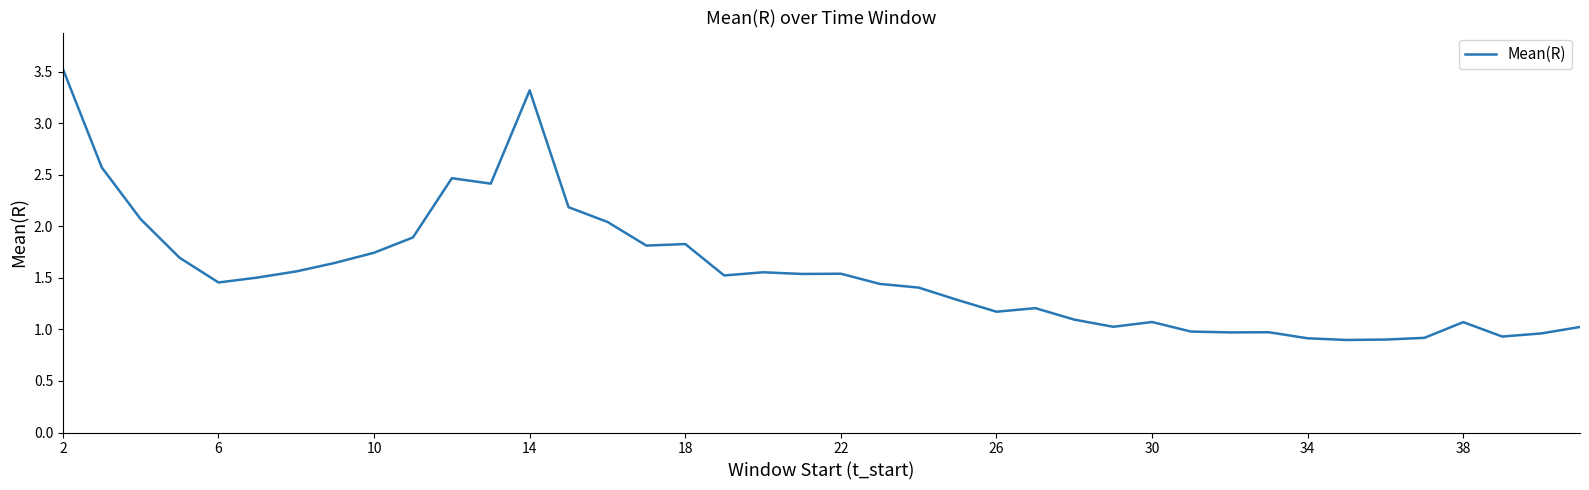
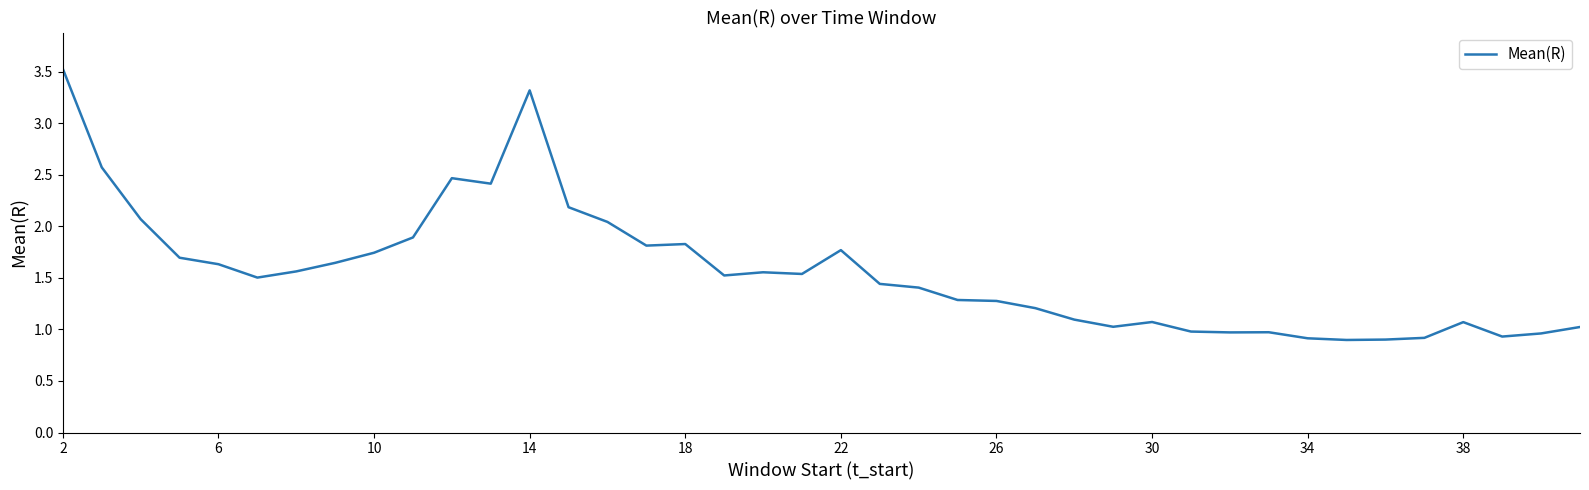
6: 1.46 -> 1.63
22: 1.54 -> 1.77
26: 1.17 -> 1.28
